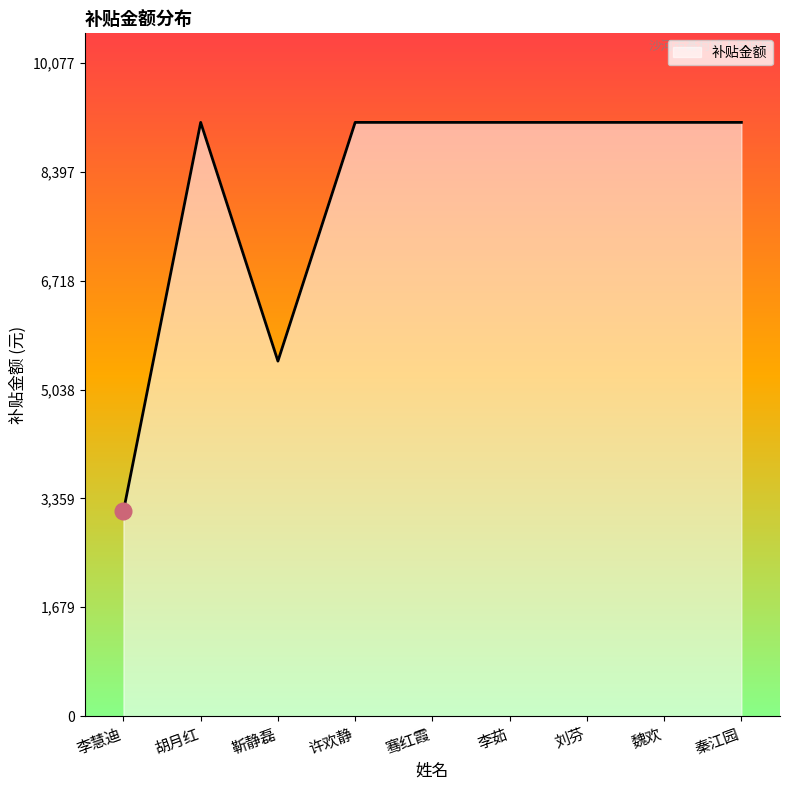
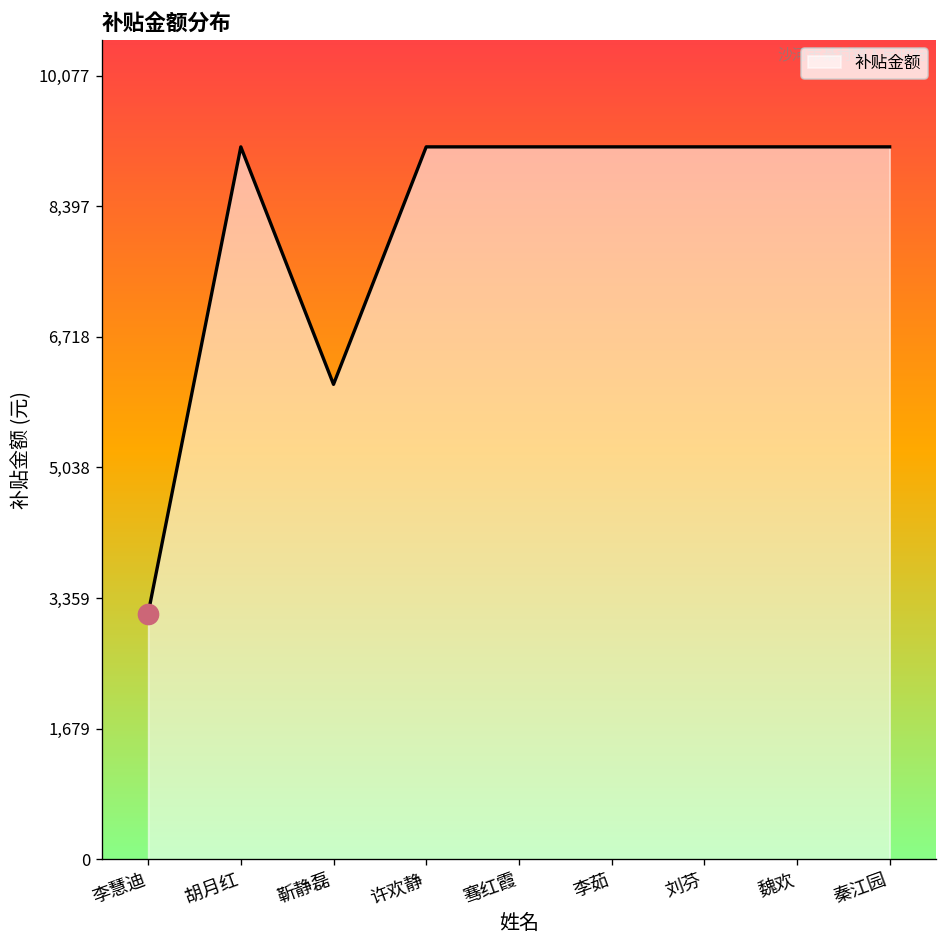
补贴金额, 靳静磊: 5,500 -> 6,100
